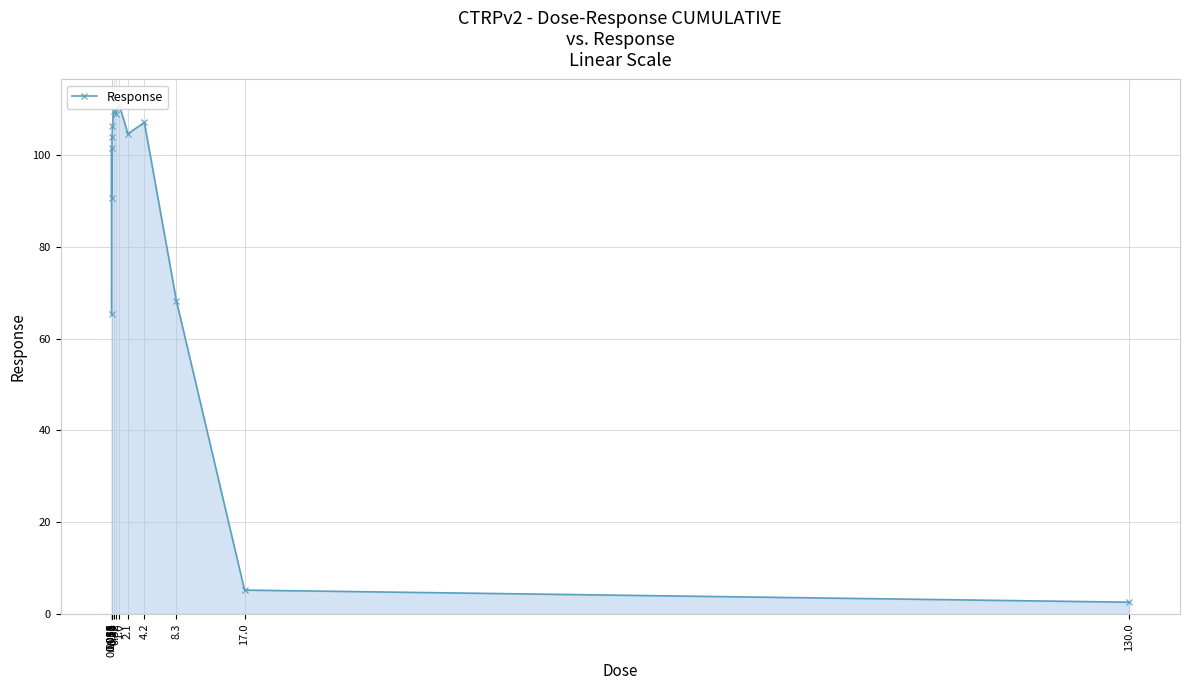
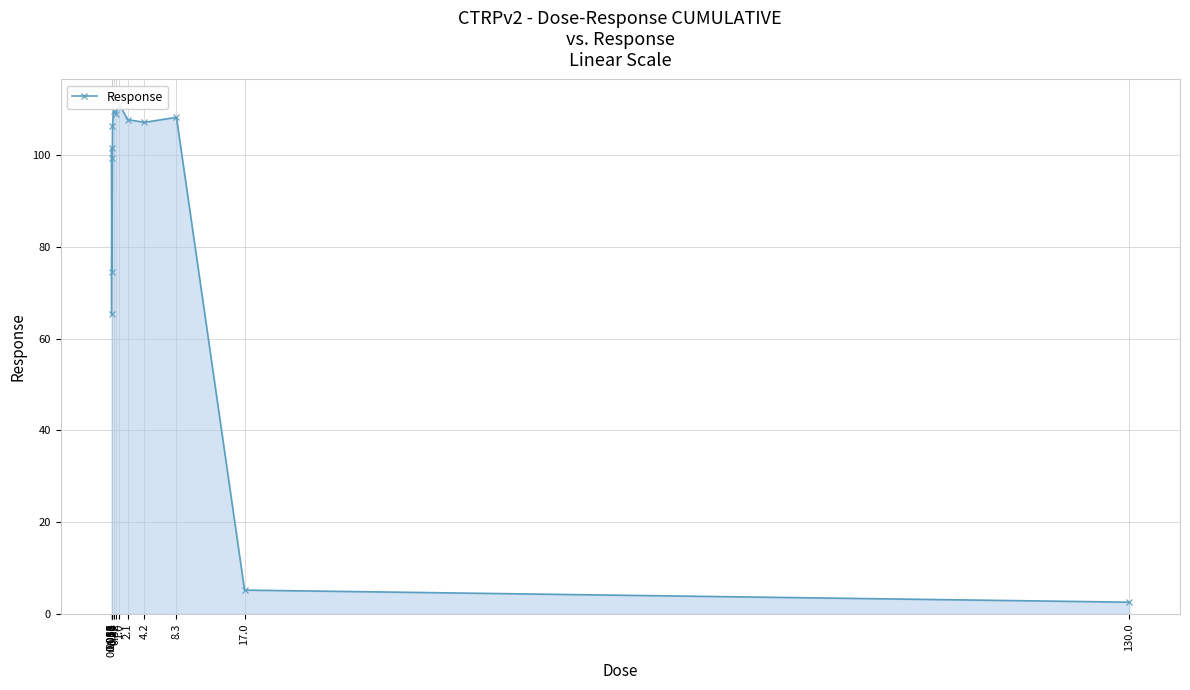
0.032: 91 -> 99
0.065: 104 -> 74
2.1: 105 -> 108
8.3: 68 -> 108
